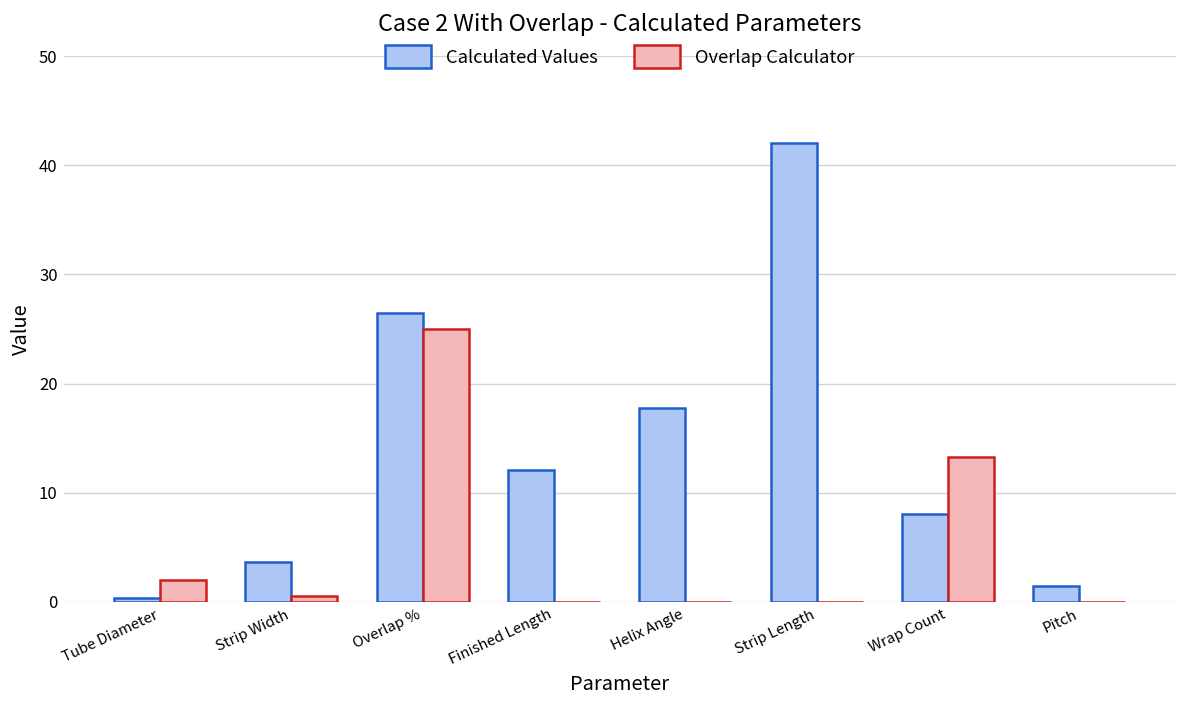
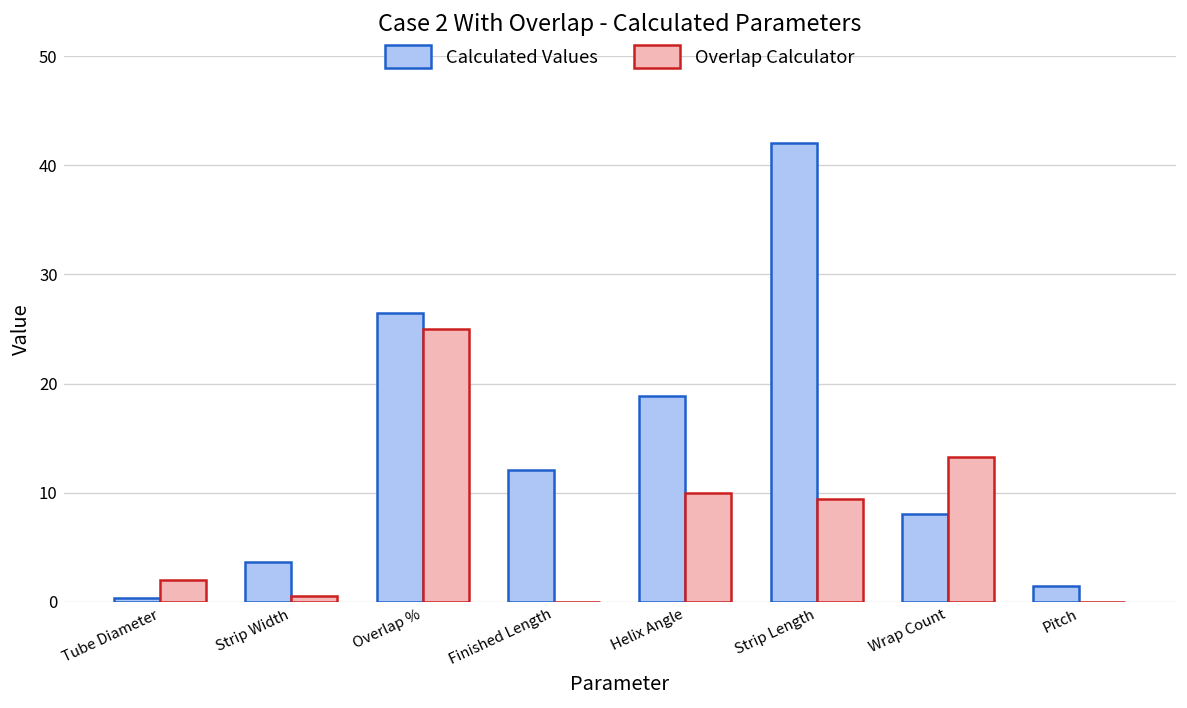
Calculated Values, Helix Angle: 18 -> 19
Overlap Calculator, Helix Angle: 0 -> 10
Overlap Calculator, Strip Length: 0 -> 9
